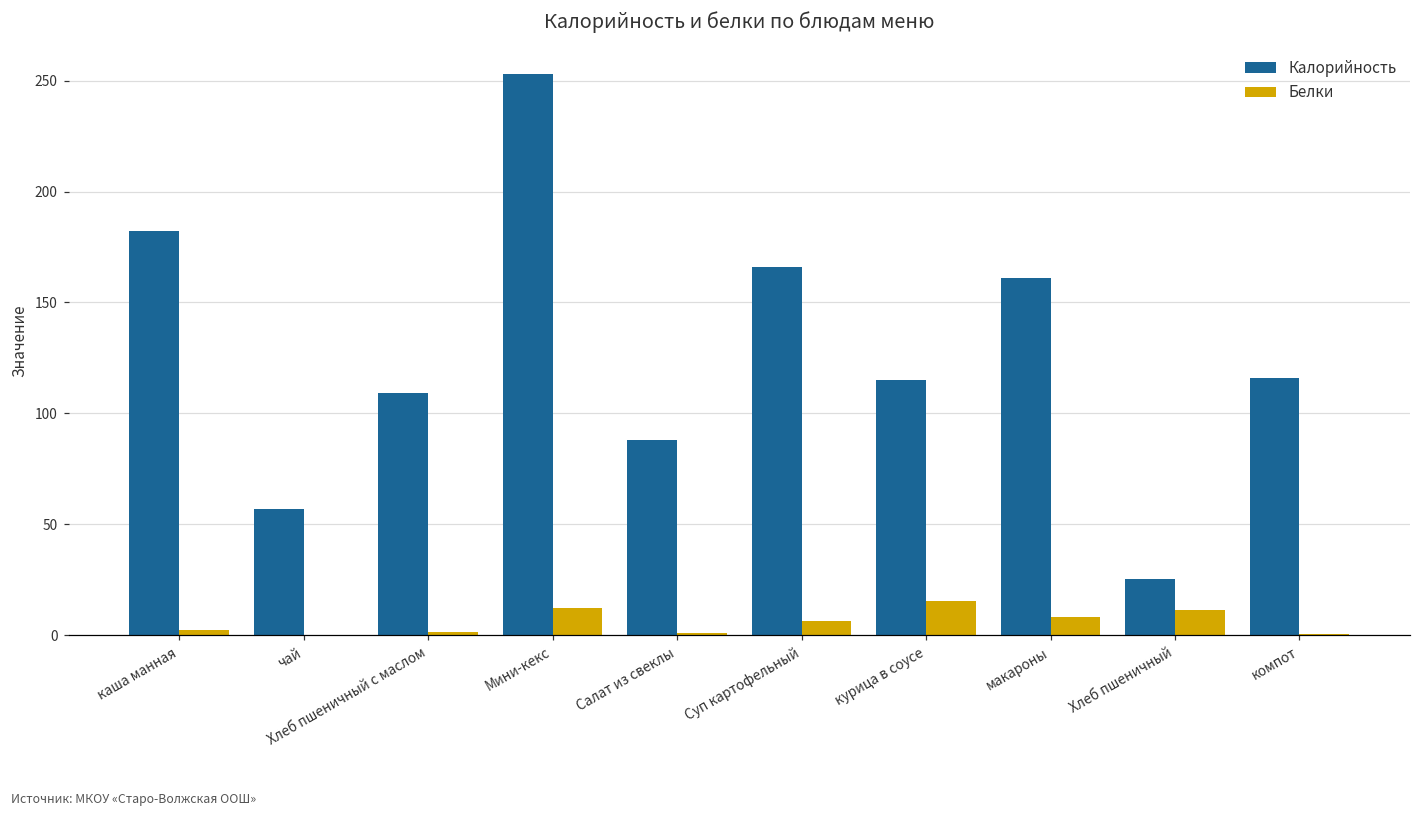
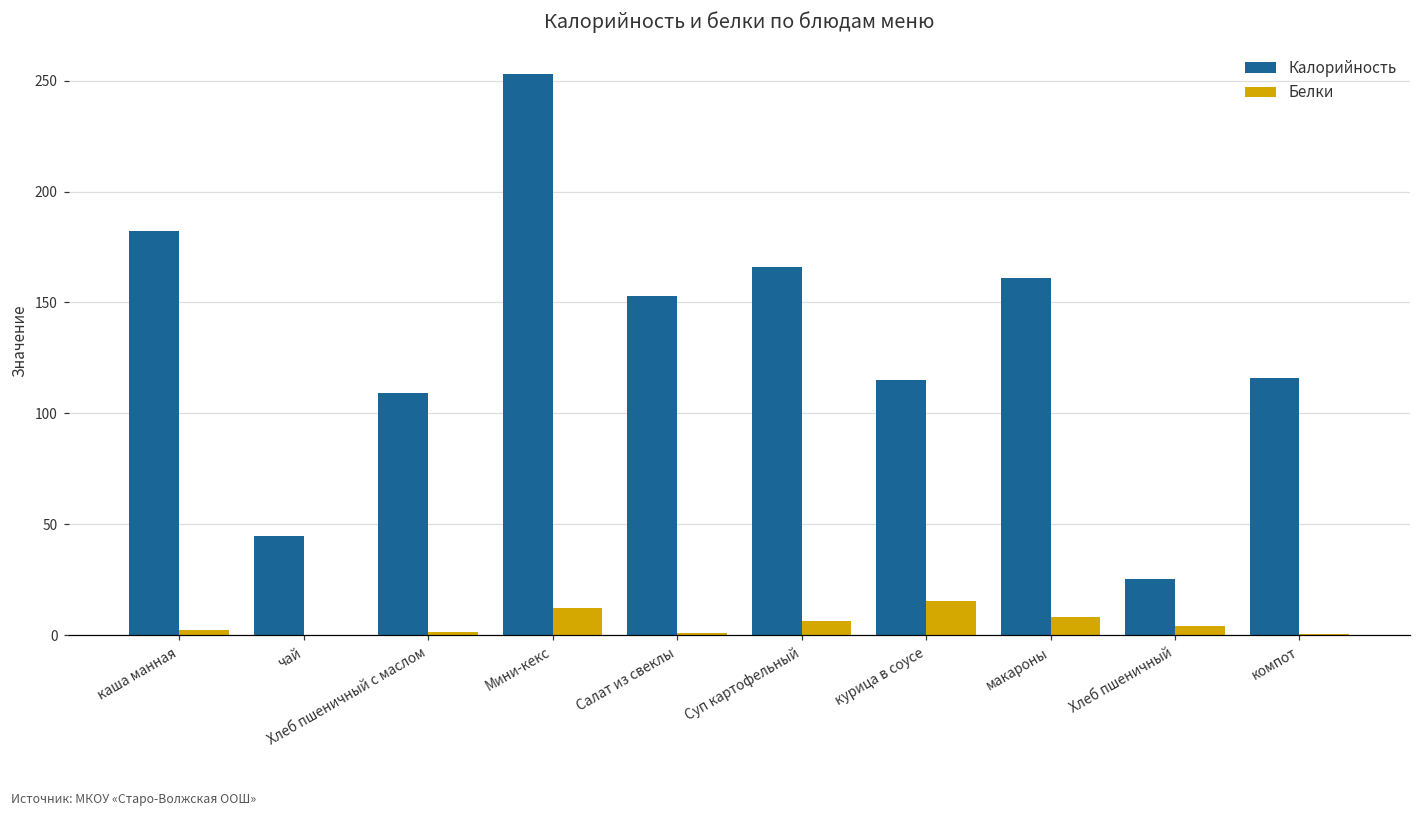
Калорийность, чай: 57 -> 44
Калорийность, Салат из свеклы: 88 -> 153
Белки, Хлеб пшеничный: 12 -> 4
